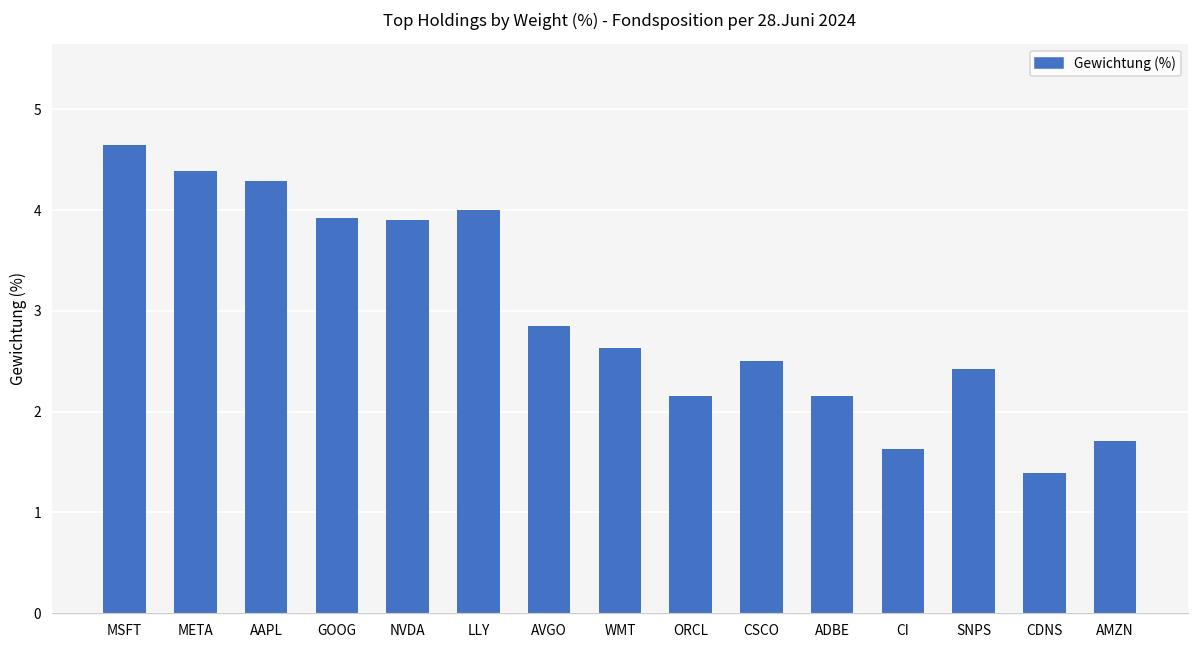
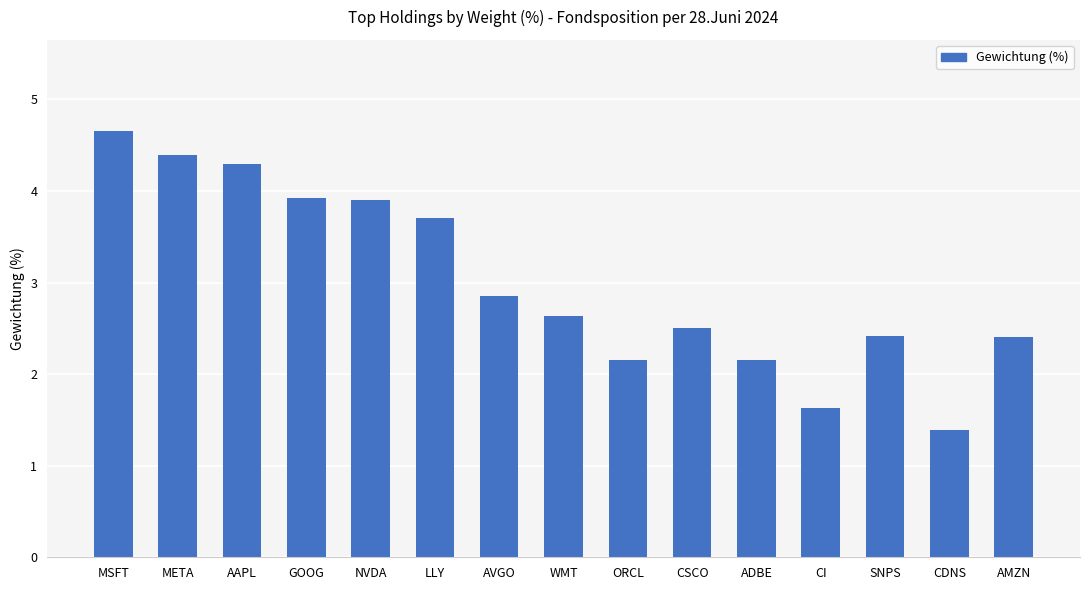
LLY: 4.0 -> 3.7
AMZN: 1.7 -> 2.4
